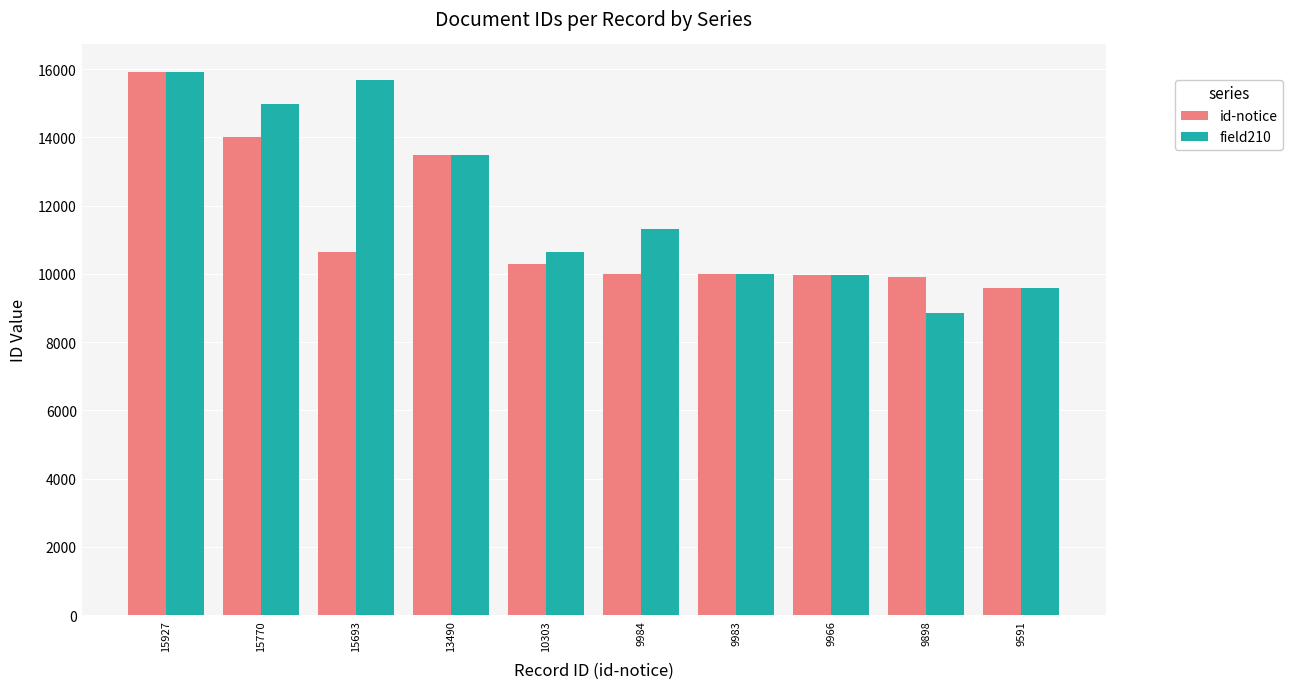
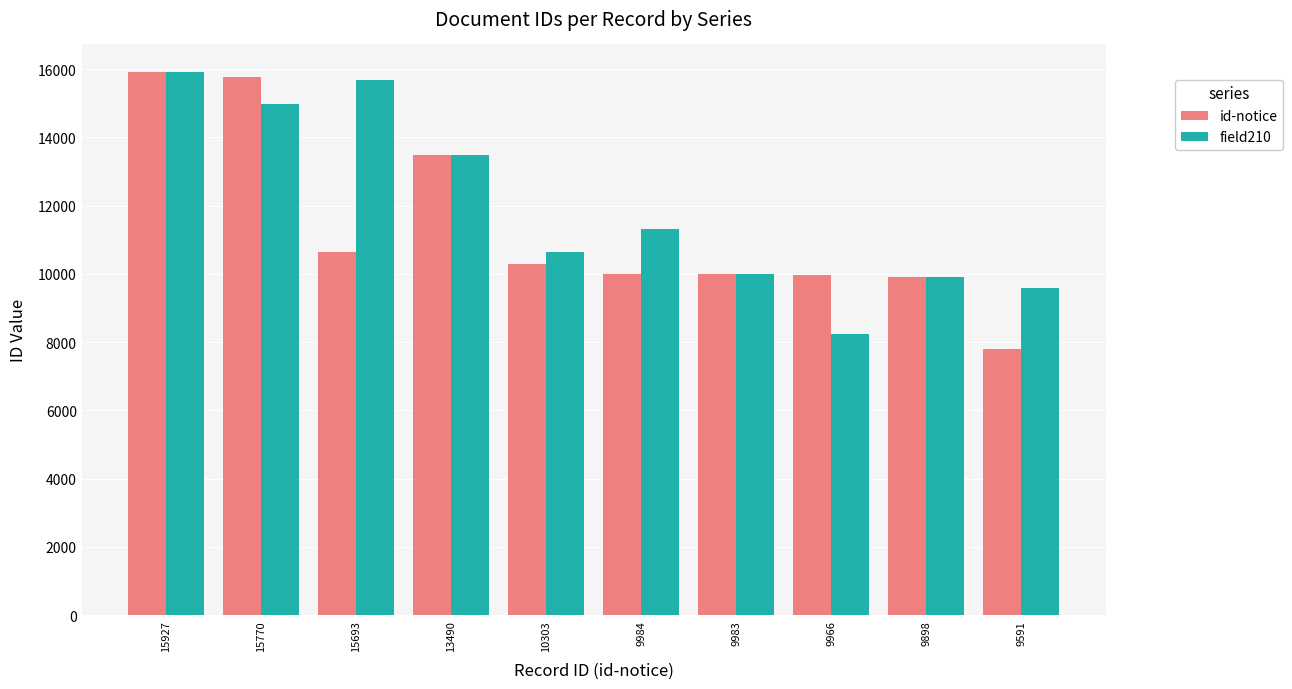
id-notice, 15770: 14000 -> 15800
field210, 9966: 10000 -> 8200
field210, 9898: 8900 -> 9900
id-notice, 9591: 9600 -> 7800
